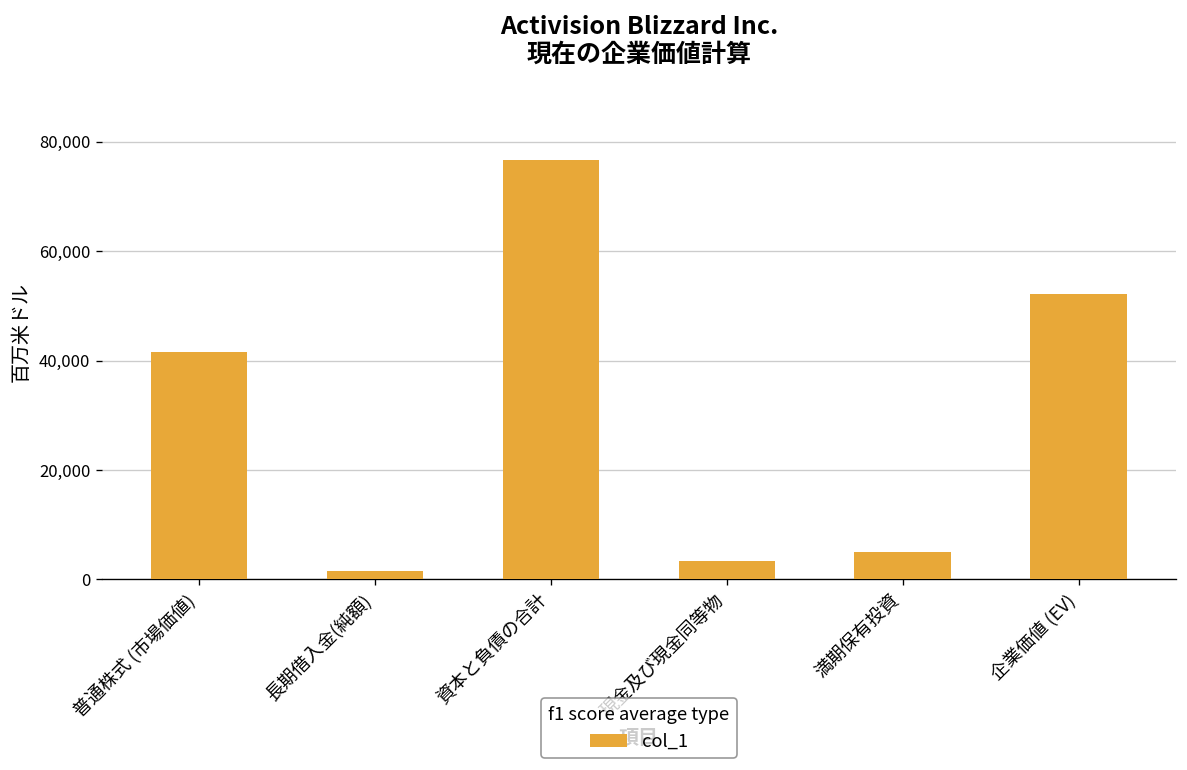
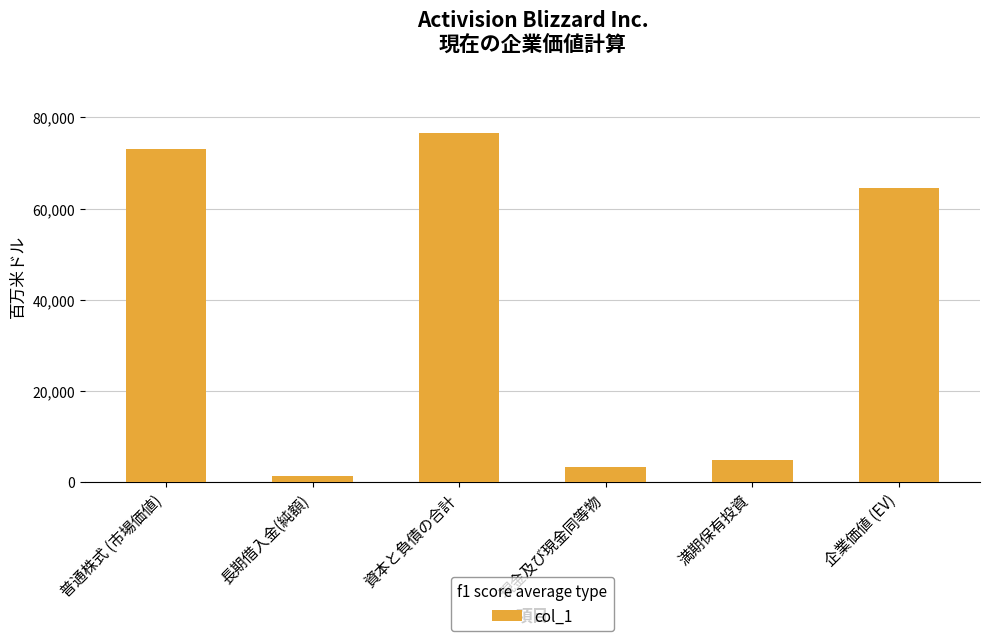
普通株式 (市場価値): 42,000 -> 73,000
企業価値 (EV): 52,000 -> 65,000
